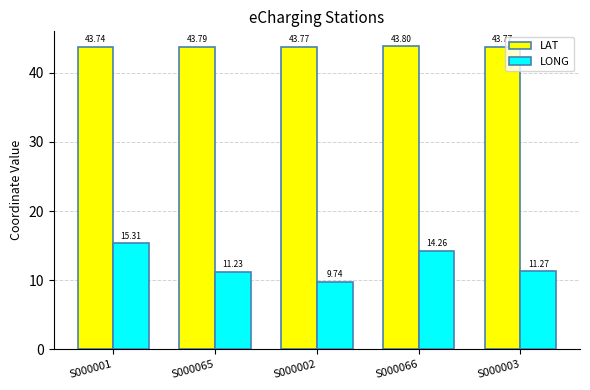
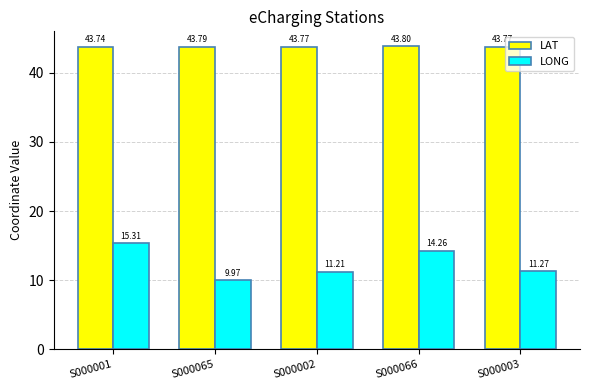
LONG, S000065: 11.23 -> 9.97
LONG, S000002: 9.74 -> 11.21
